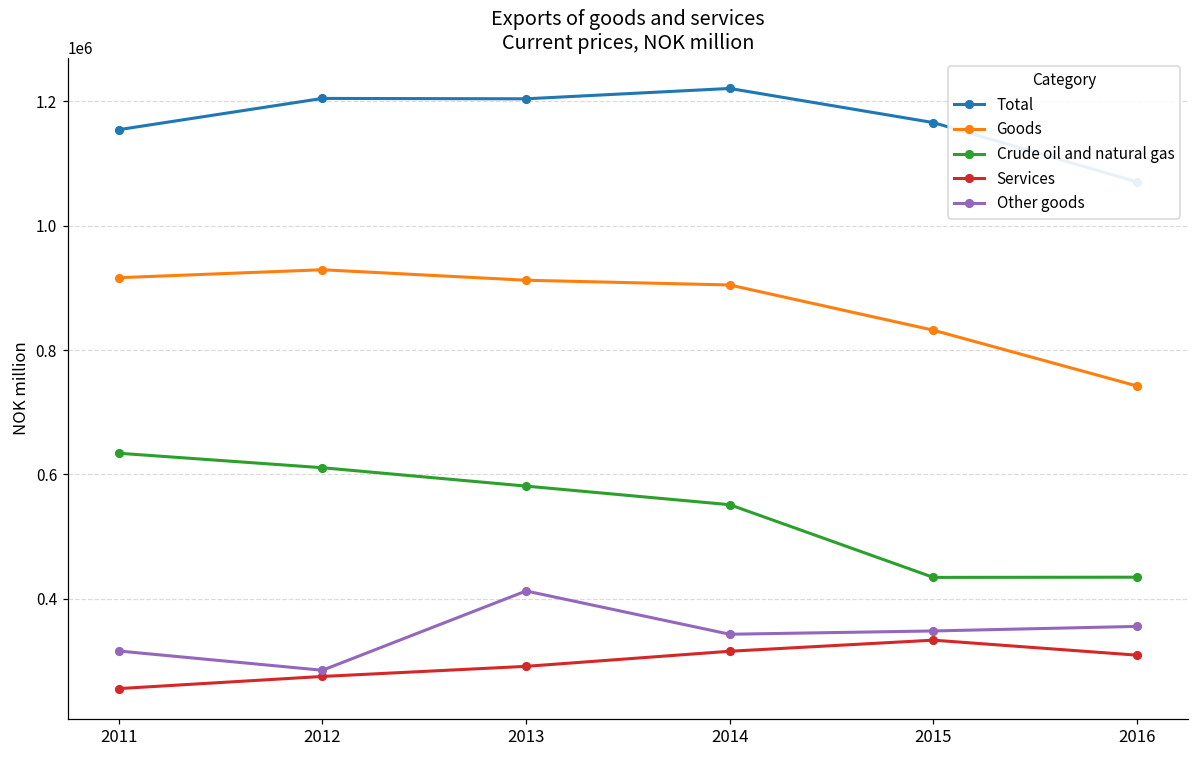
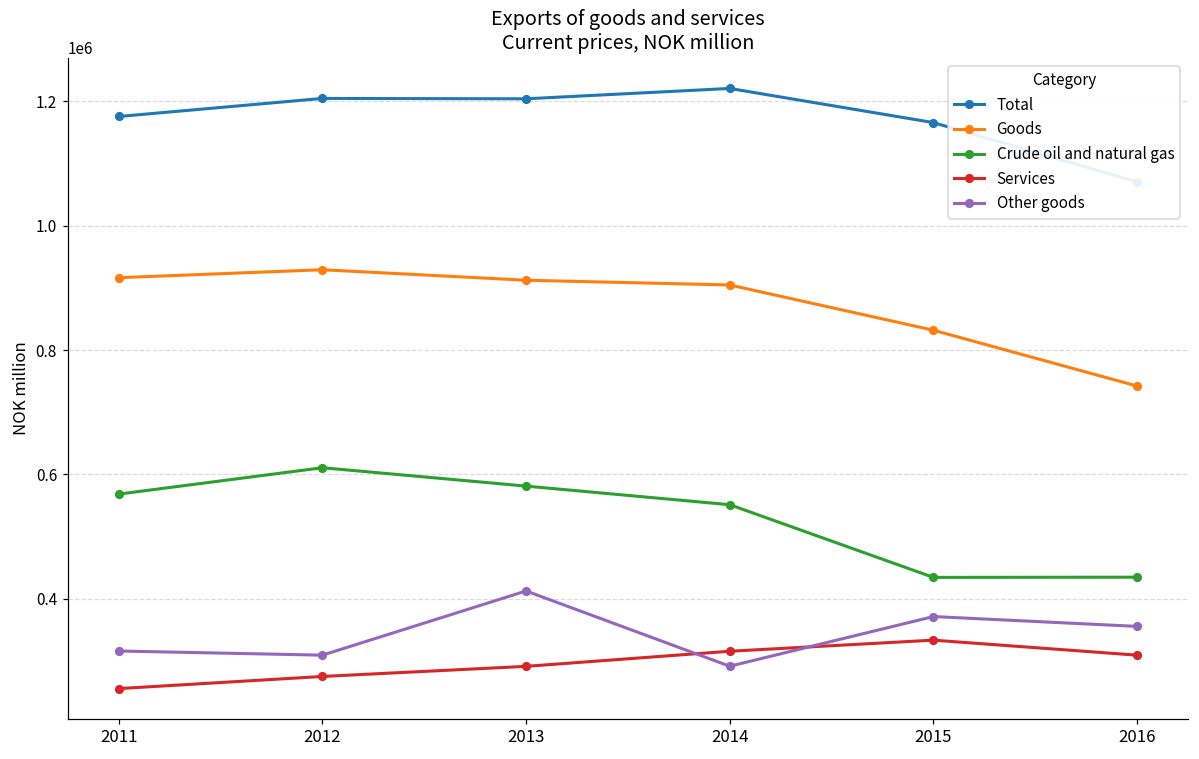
Total, 2011: 1150000 -> 1180000
Crude oil and natural gas, 2011: 630000 -> 570000
Other goods, 2012: 290000 -> 310000
Other goods, 2014: 340000 -> 290000
Other goods, 2015: 350000 -> 370000
